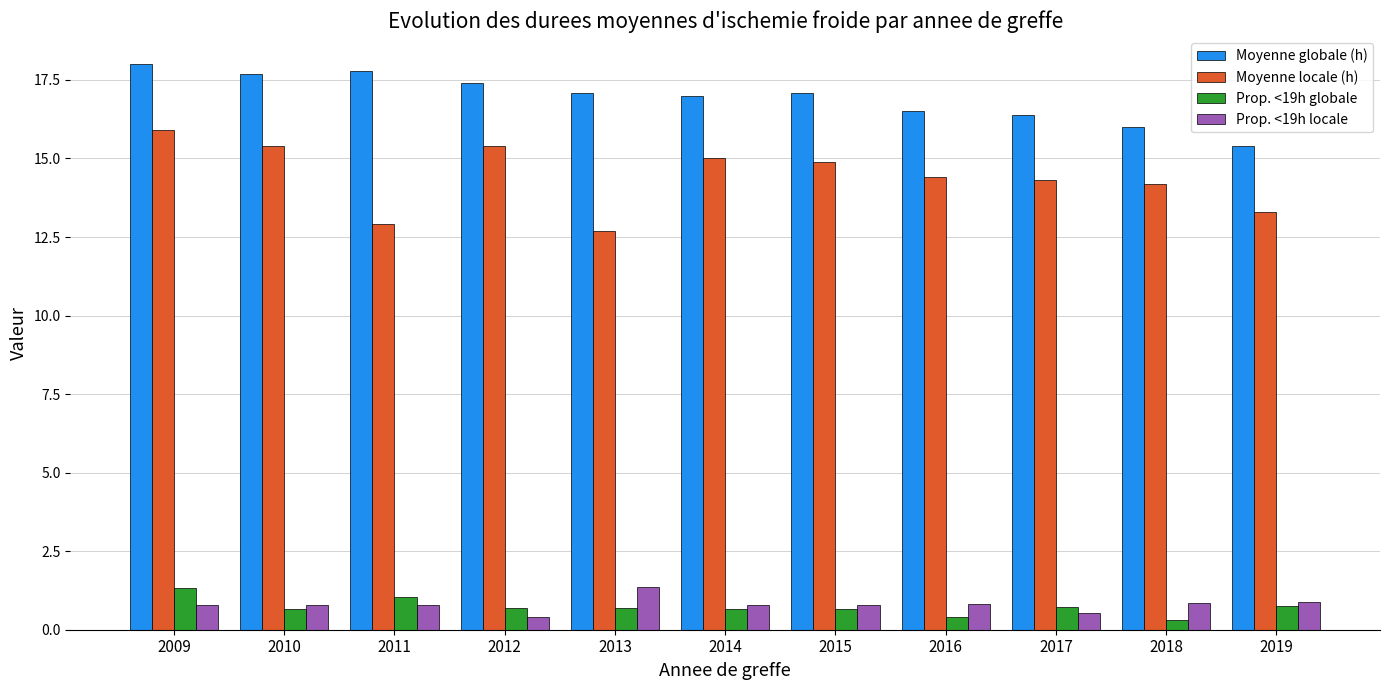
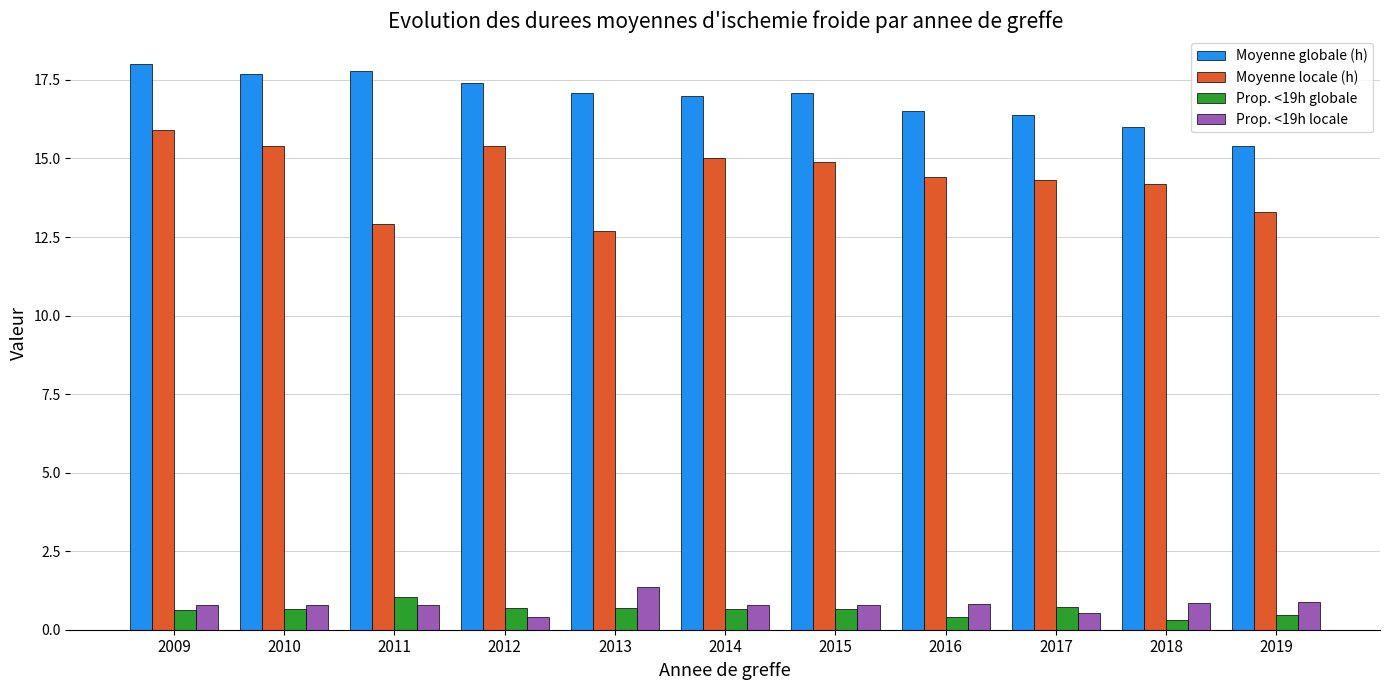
Prop. <19h globale, 2009: 1.3 -> 0.6
Prop. <19h globale, 2019: 0.8 -> 0.5
